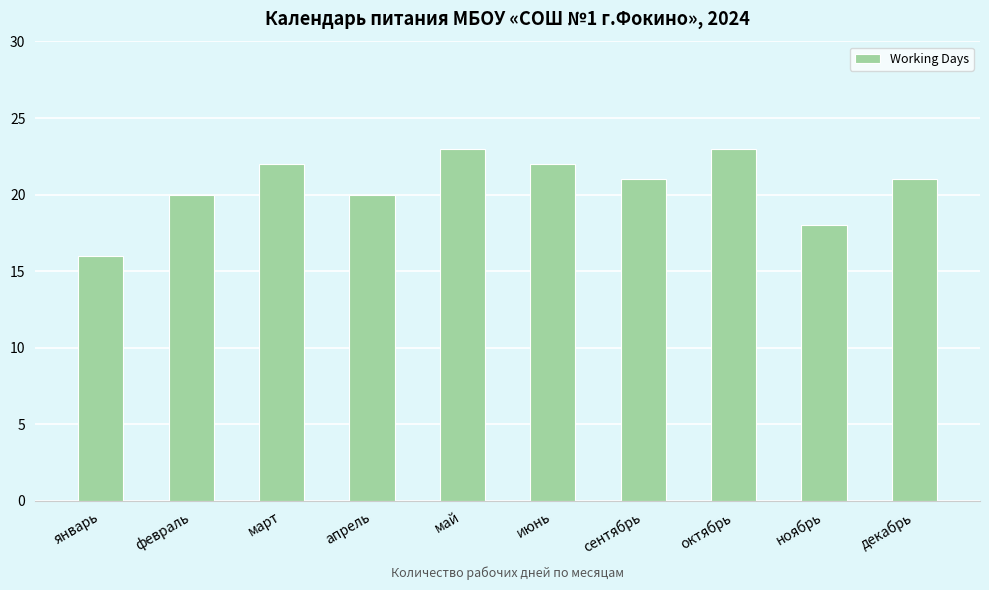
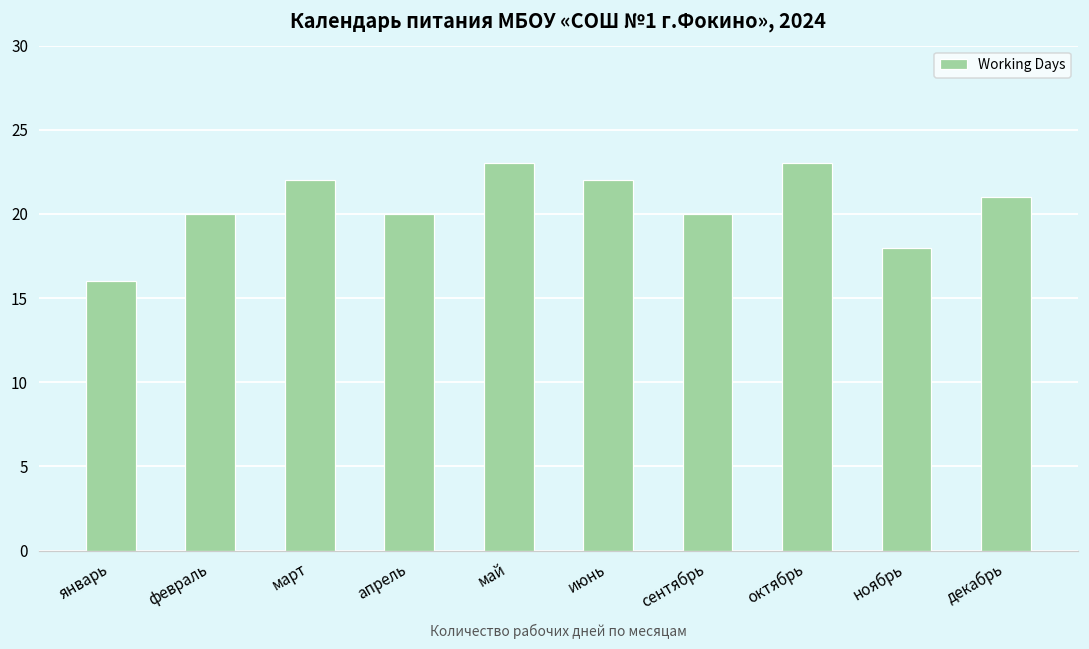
сентябрь: 21 -> 20
